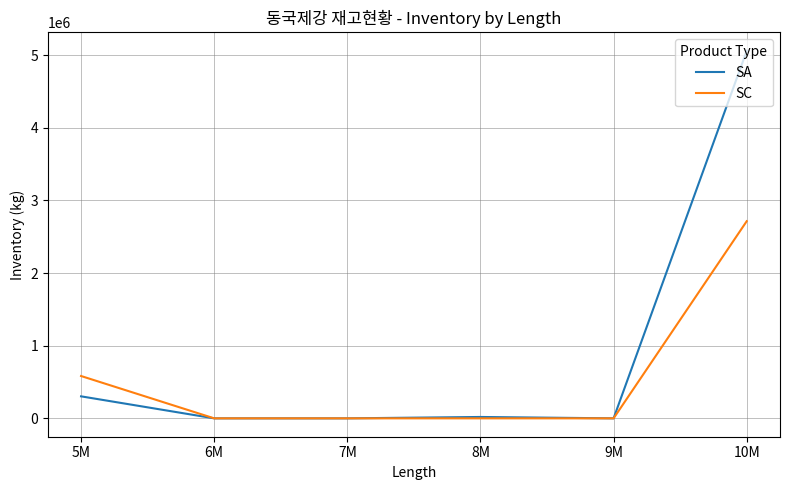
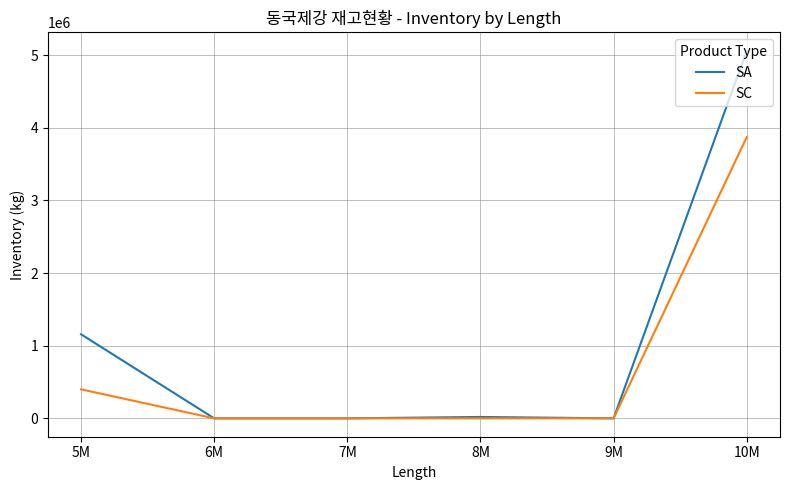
SA, 5M: 300000 -> 1200000
SC, 5M: 600000 -> 400000
SC, 10M: 2700000 -> 3900000
